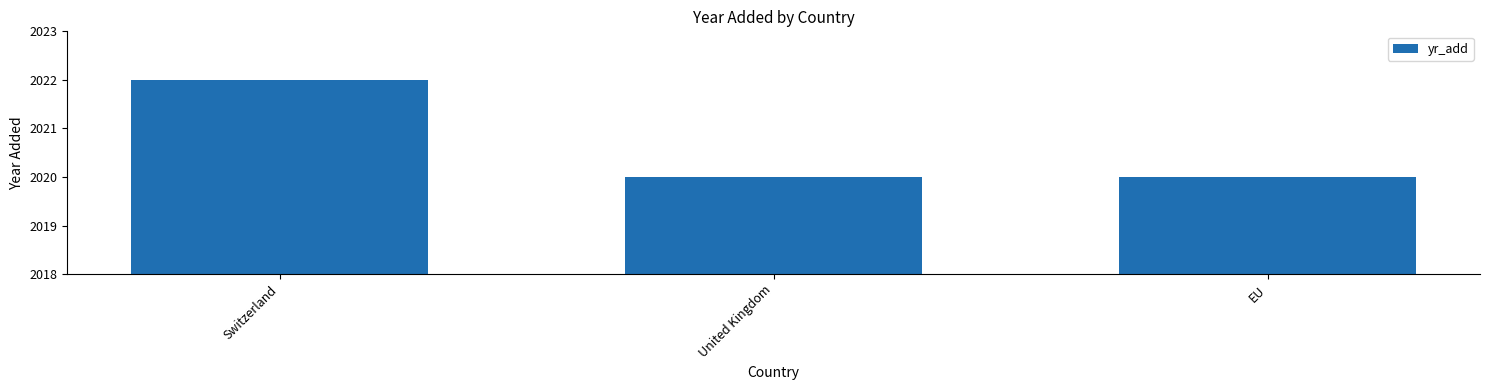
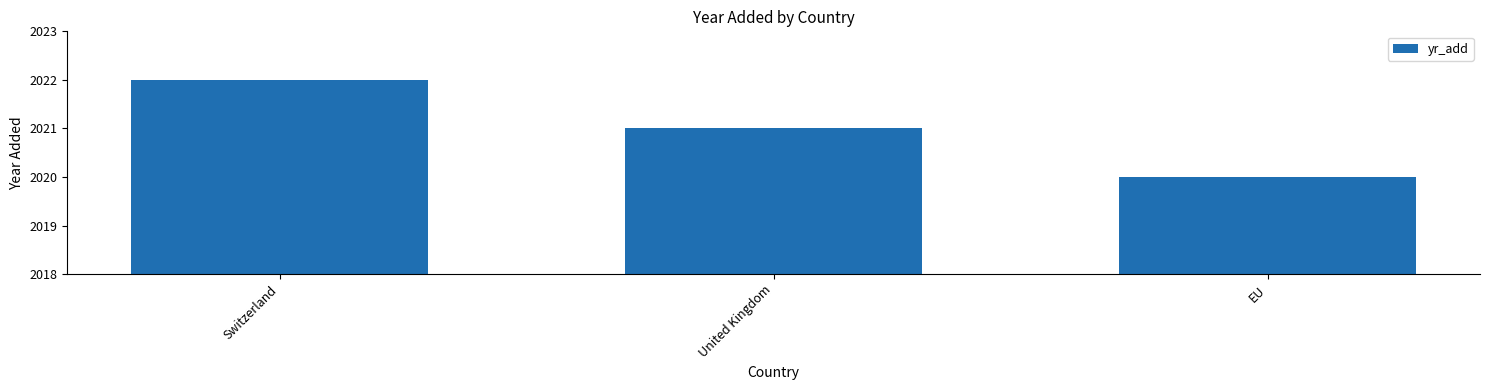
United Kingdom: 2020 -> 2021
